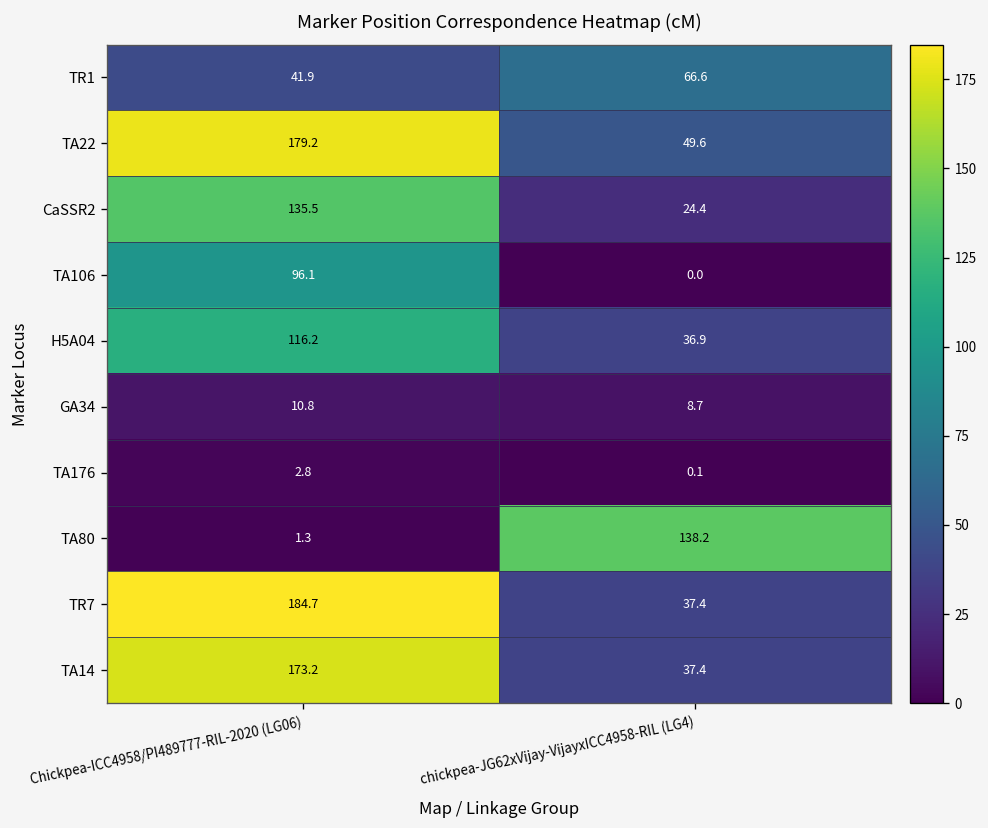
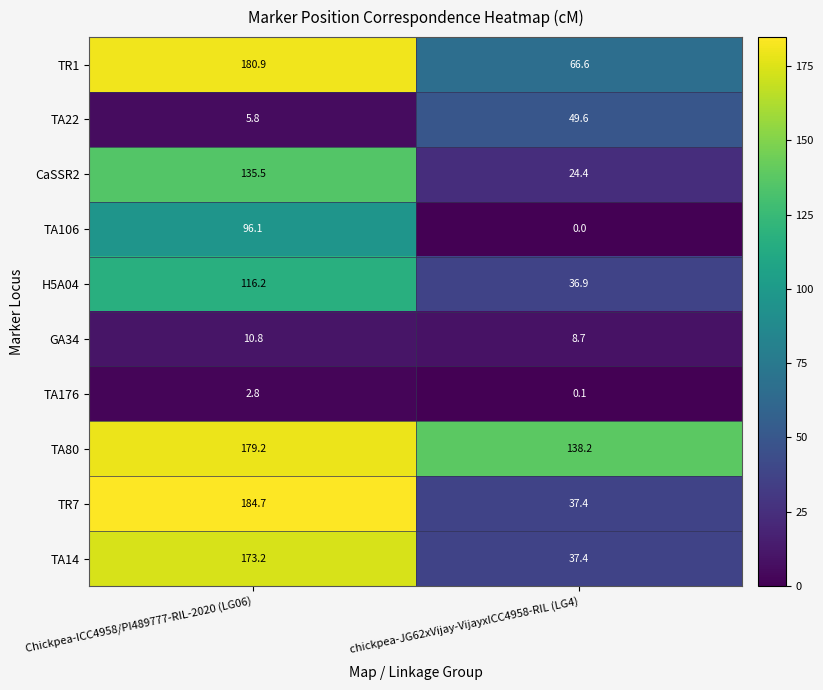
TR1, Chickpea-ICC4958/PI489777-RIL-2020 (LG06): 41.9 -> 180.9
TA22, Chickpea-ICC4958/PI489777-RIL-2020 (LG06): 179.2 -> 5.8
TA80, Chickpea-ICC4958/PI489777-RIL-2020 (LG06): 1.3 -> 179.2
